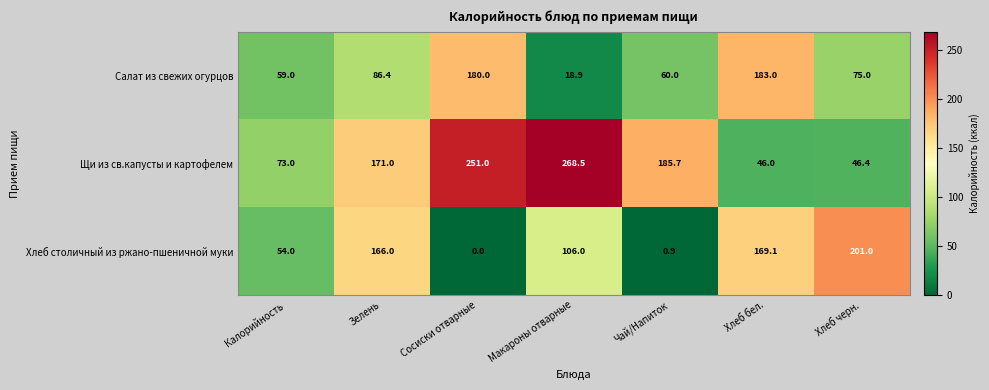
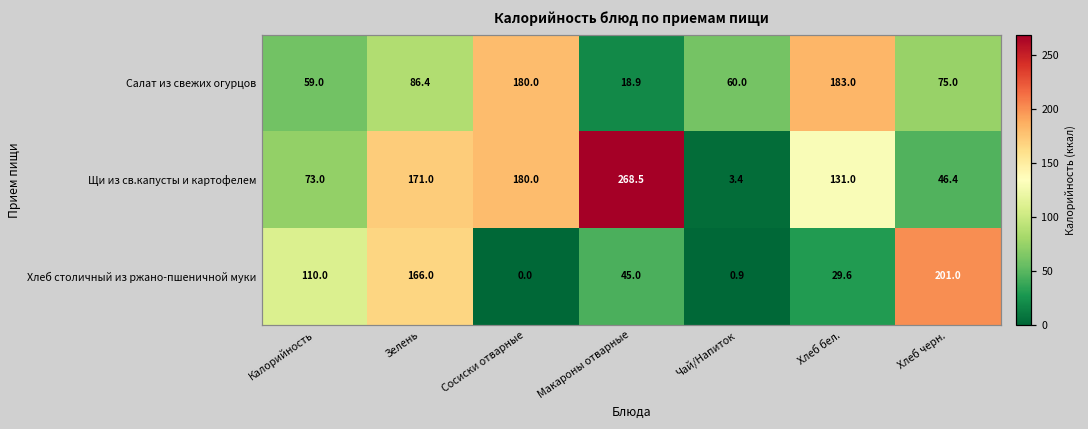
Щи из св.капусты и картофелем, Сосиски отварные: 251.0 -> 180.0
Щи из св.капусты и картофелем, Чай/Напиток: 185.7 -> 3.4
Щи из св.капусты и картофелем, Хлеб бел.: 46.0 -> 131.0
Хлеб столичный из ржано-пшеничной муки, Калорийность: 54.0 -> 110.0
Хлеб столичный из ржано-пшеничной муки, Макароны отварные: 106.0 -> 45.0
Хлеб столичный из ржано-пшеничной муки, Хлеб бел.: 169.1 -> 29.6
